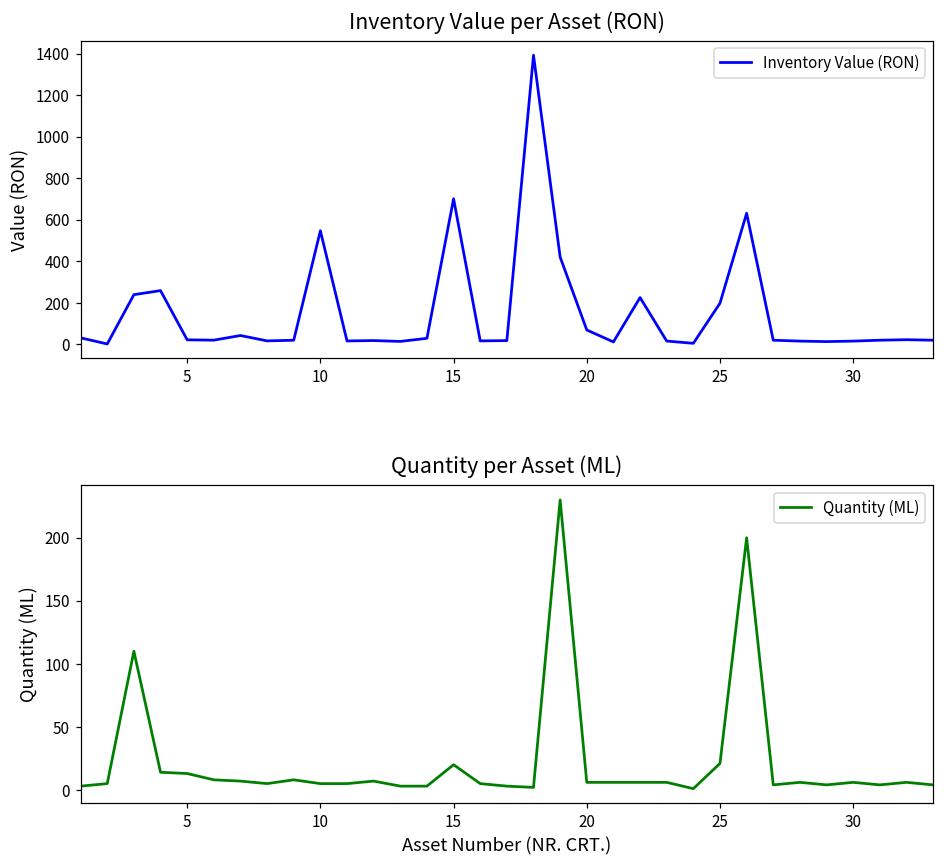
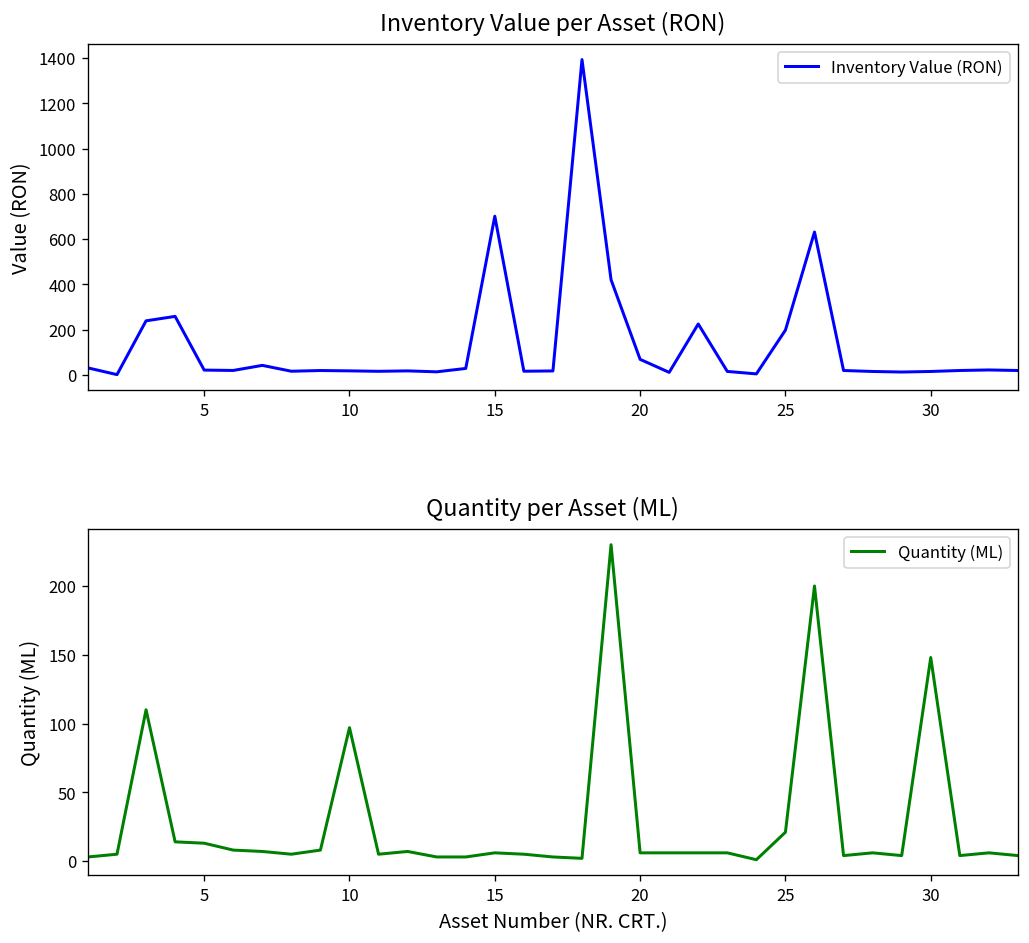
Inventory Value per Asset (RON), 10: 550 -> 20
Quantity per Asset (ML), 10: 5 -> 97
Quantity per Asset (ML), 15: 20 -> 6
Quantity per Asset (ML), 30: 6 -> 148
